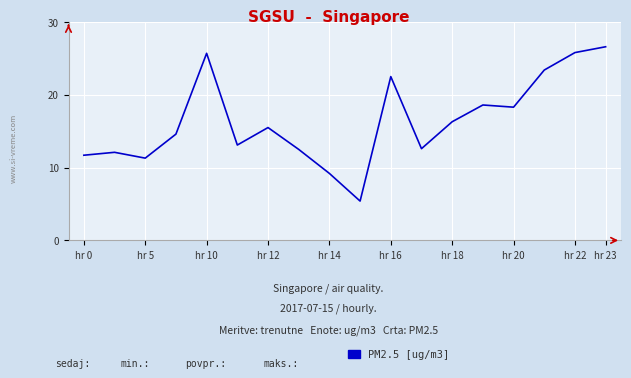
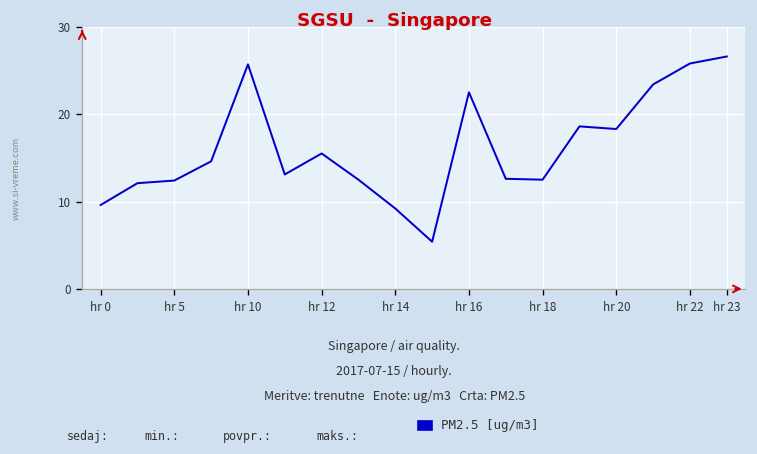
hr 0: 12 -> 10
hr 5: 11 -> 12
hr 18: 16 -> 13
